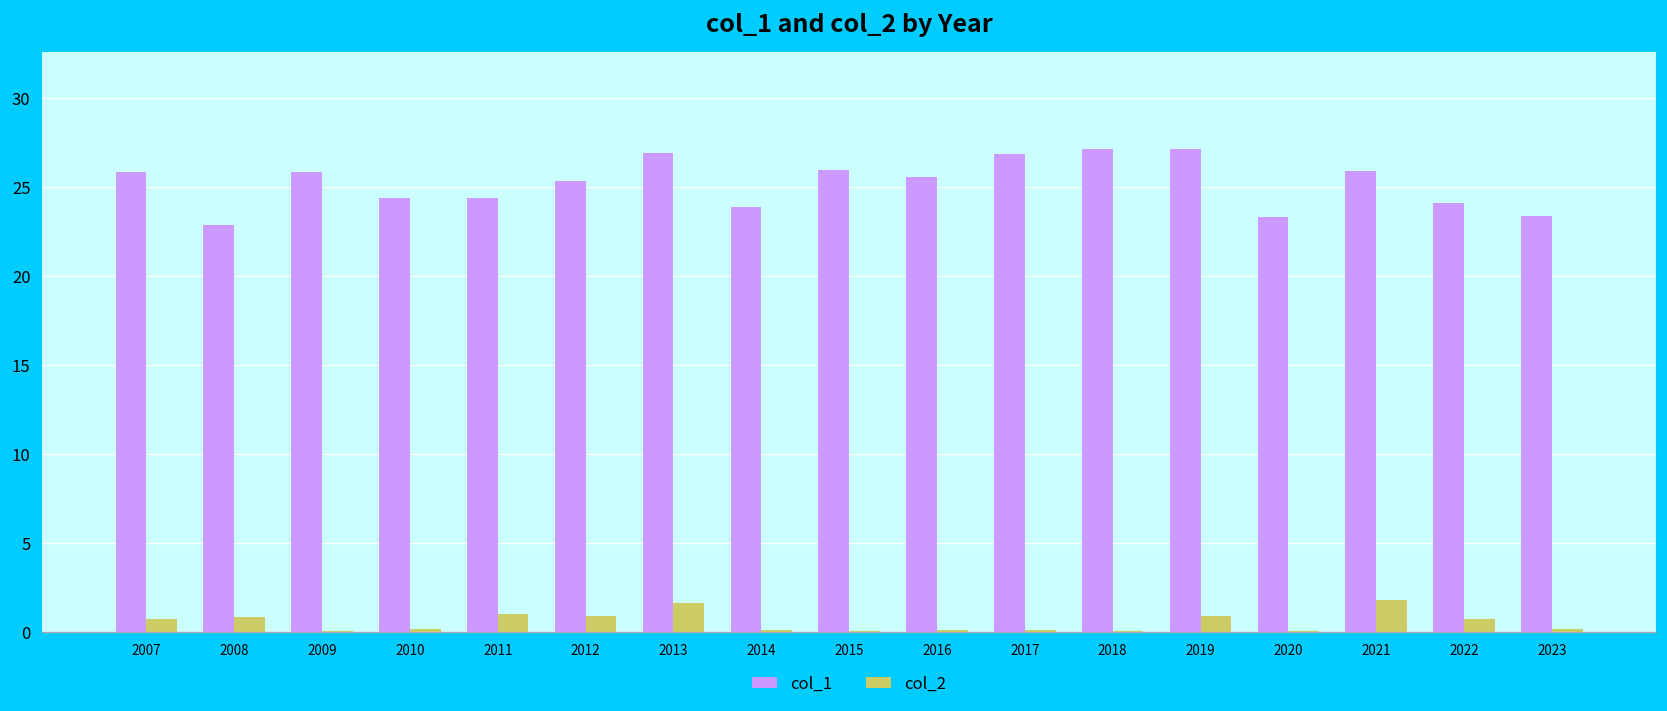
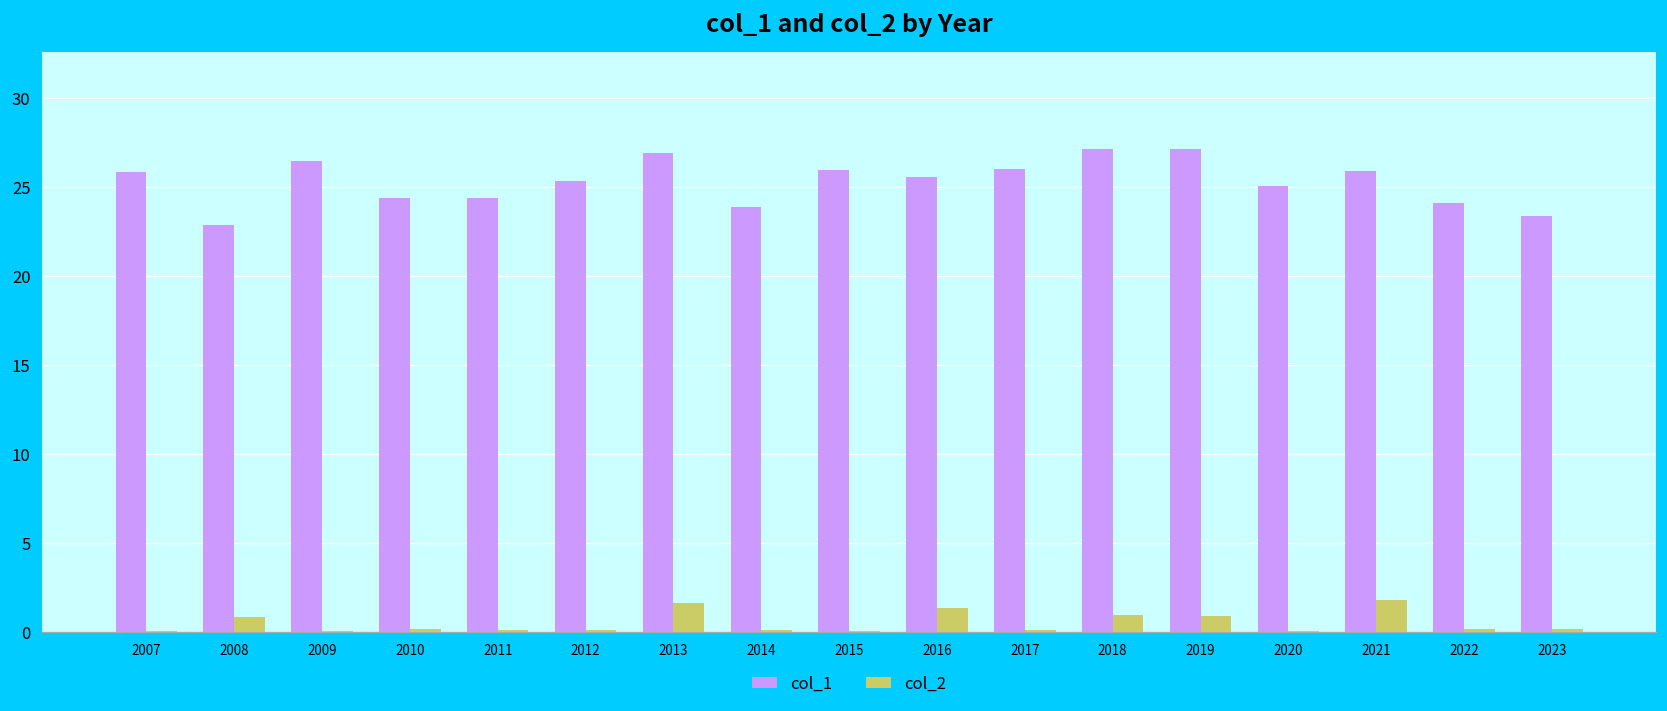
col_2, 2007: 0.8 -> 0.1
col_1, 2009: 25.9 -> 26.4
col_2, 2011: 1.0 -> 0.1
col_2, 2012: 0.9 -> 0.1
col_2, 2016: 0.1 -> 1.3
col_1, 2017: 26.9 -> 26.0
col_2, 2018: 0.1 -> 0.9
col_1, 2020: 23.3 -> 25.0
col_2, 2022: 0.7 -> 0.1
